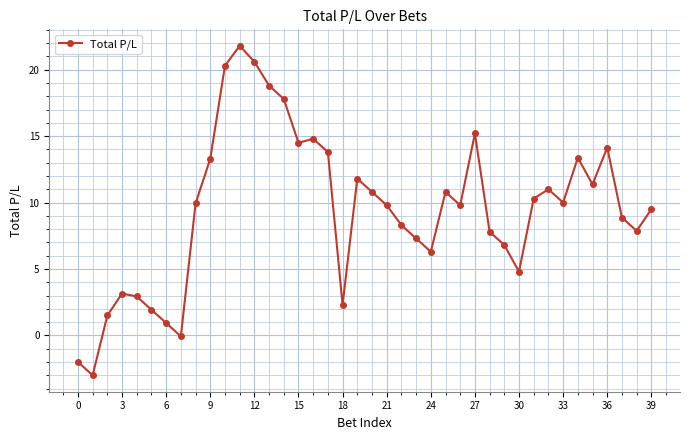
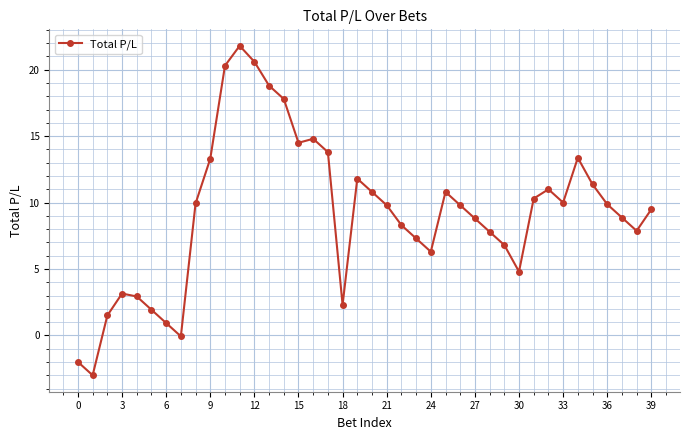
27: 15.2 -> 8.8
36: 14.1 -> 9.9
